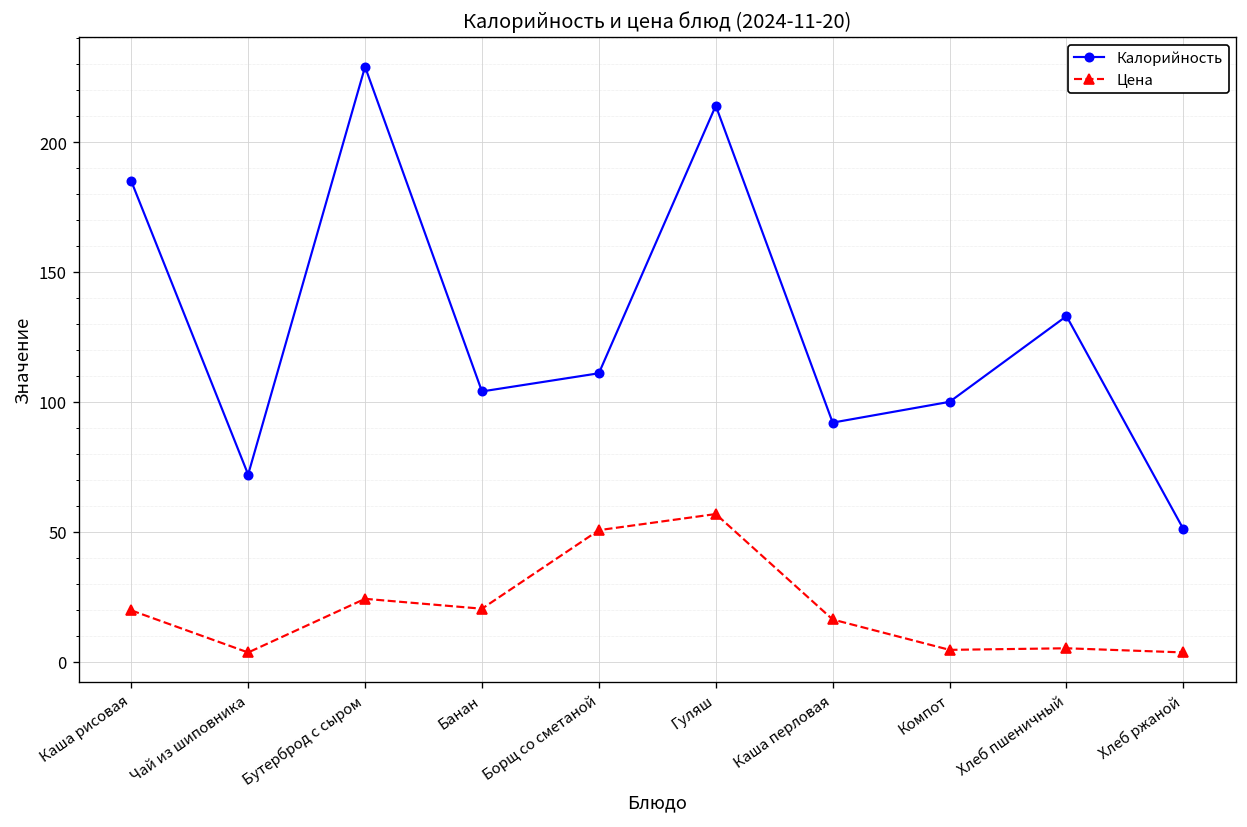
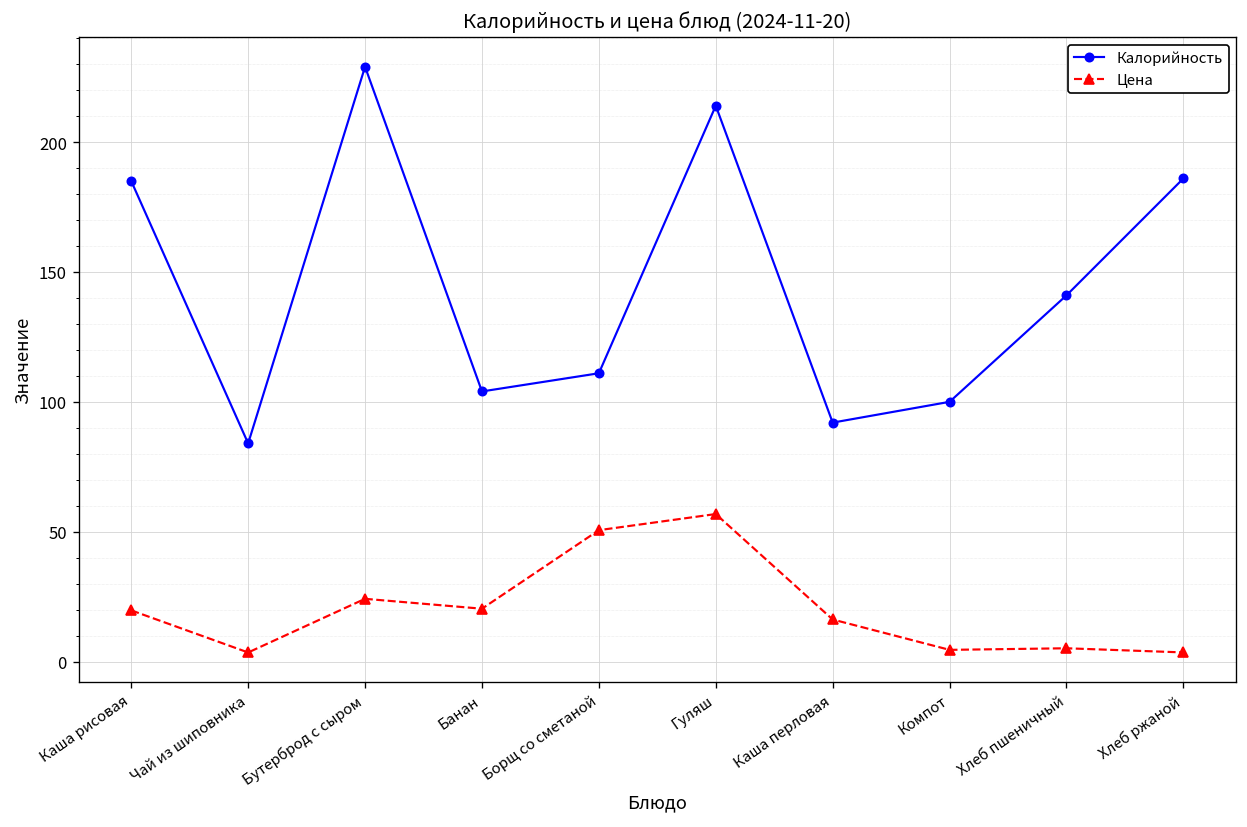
Калорийность, Чай из шиповника: 72 -> 84
Калорийность, Хлеб пшеничный: 133 -> 141
Калорийность, Хлеб ржаной: 51 -> 186
